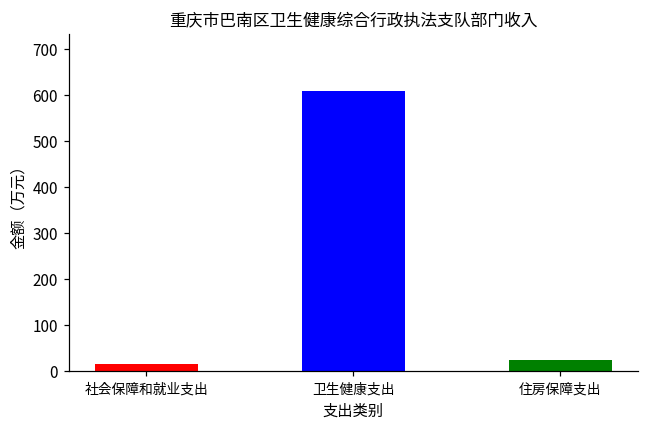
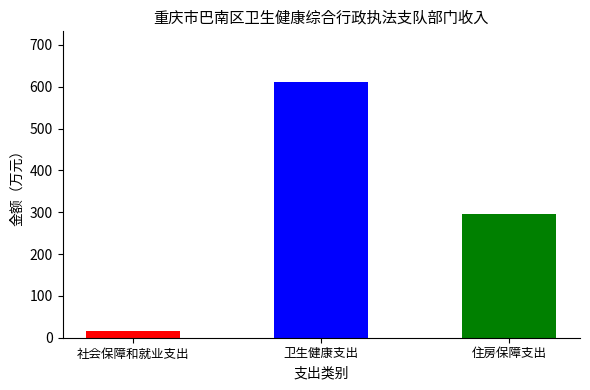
住房保障支出: 30 -> 290
